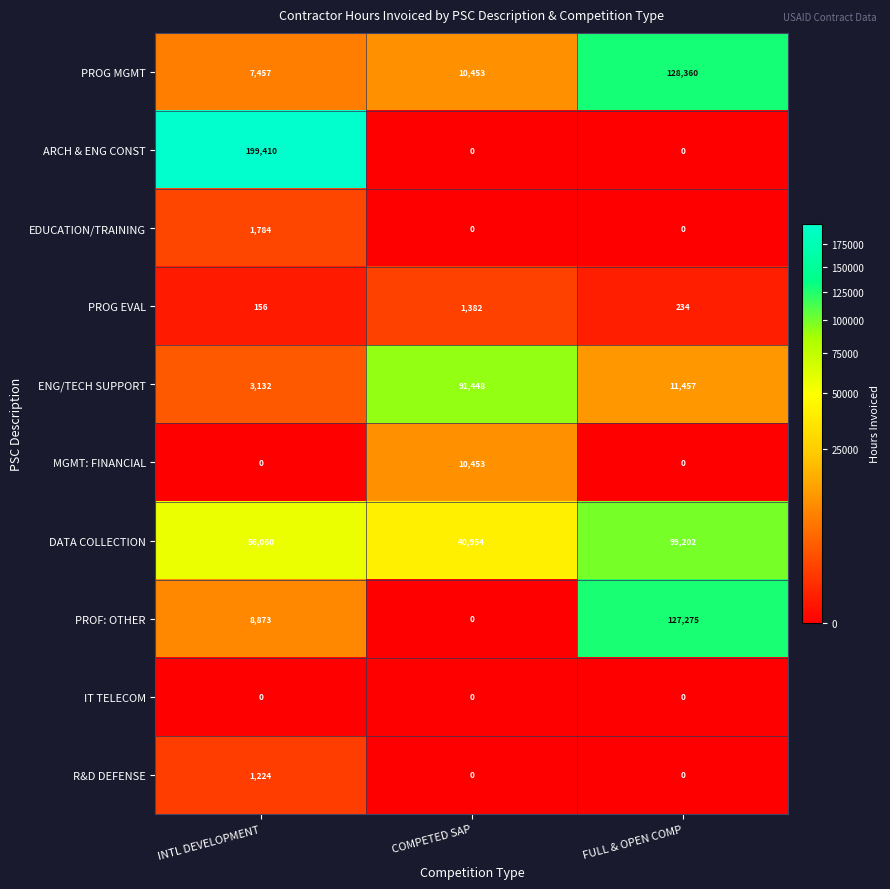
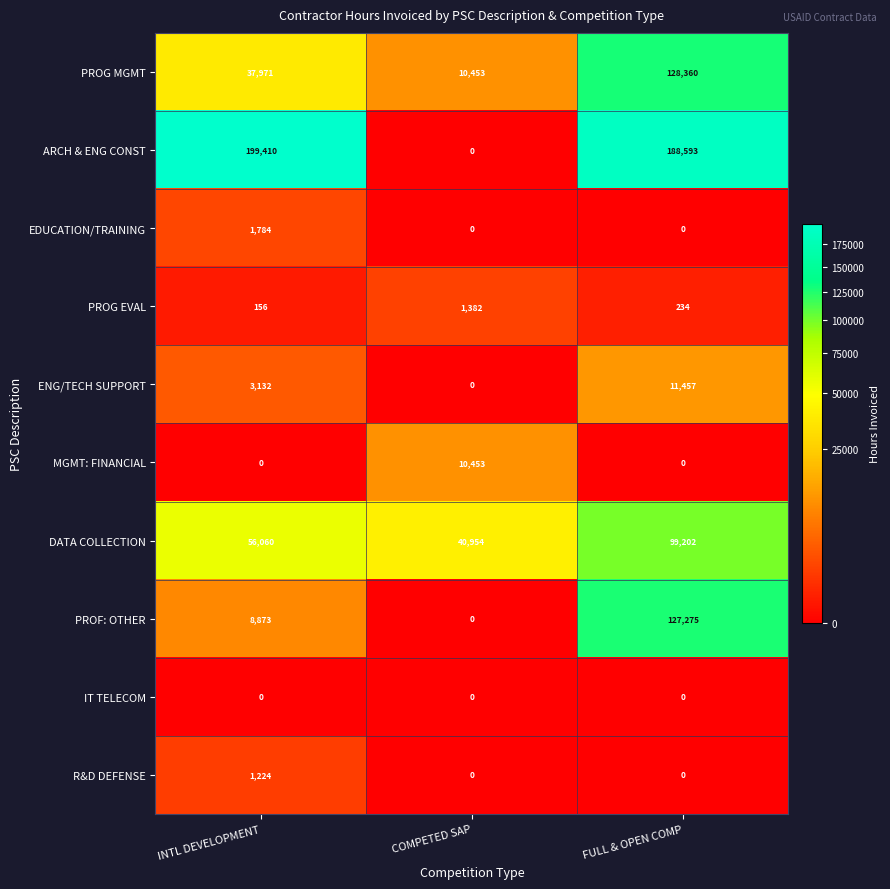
PROG MGMT, INTL DEVELOPMENT: 7,457 -> 37,971
ARCH & ENG CONST, FULL & OPEN COMP: 0 -> 188,593
ENG/TECH SUPPORT, COMPETED SAP: 91,448 -> 0
